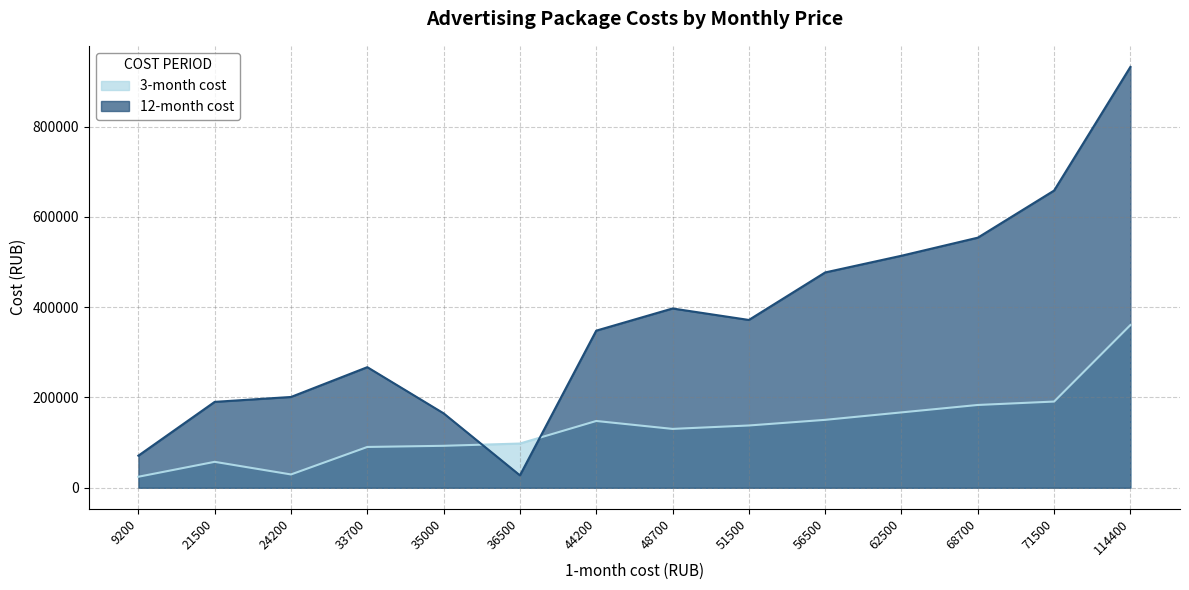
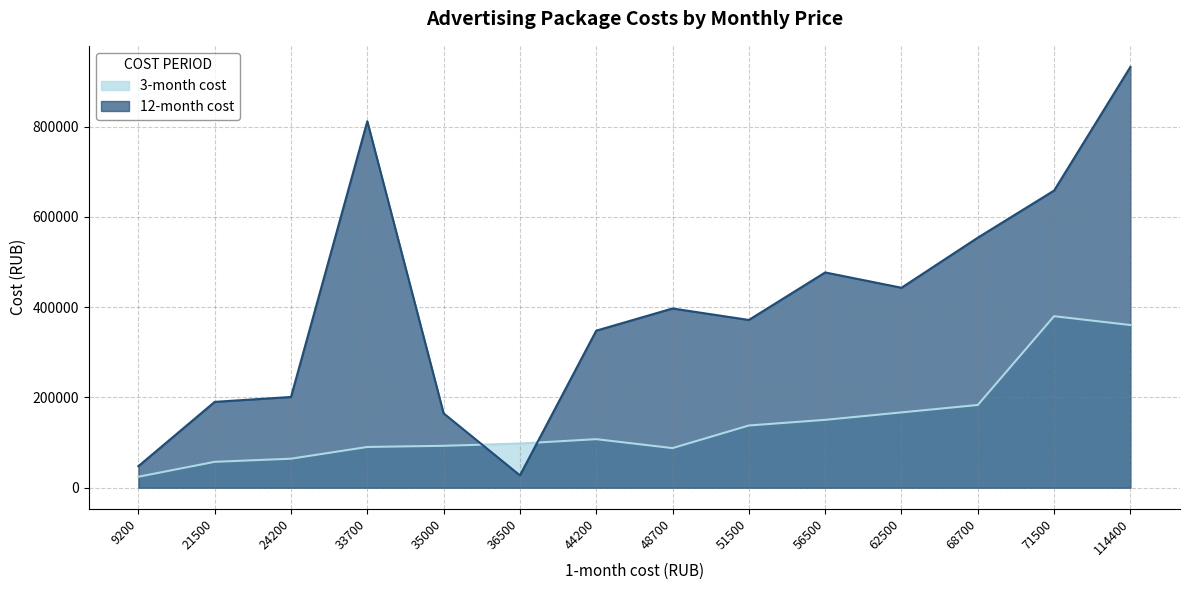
12-month cost, 9200: 70000 -> 50000
3-month cost, 24200: 30000 -> 60000
12-month cost, 33700: 270000 -> 810000
3-month cost, 44200: 150000 -> 110000
3-month cost, 48700: 130000 -> 90000
12-month cost, 62500: 510000 -> 440000
3-month cost, 71500: 190000 -> 380000
